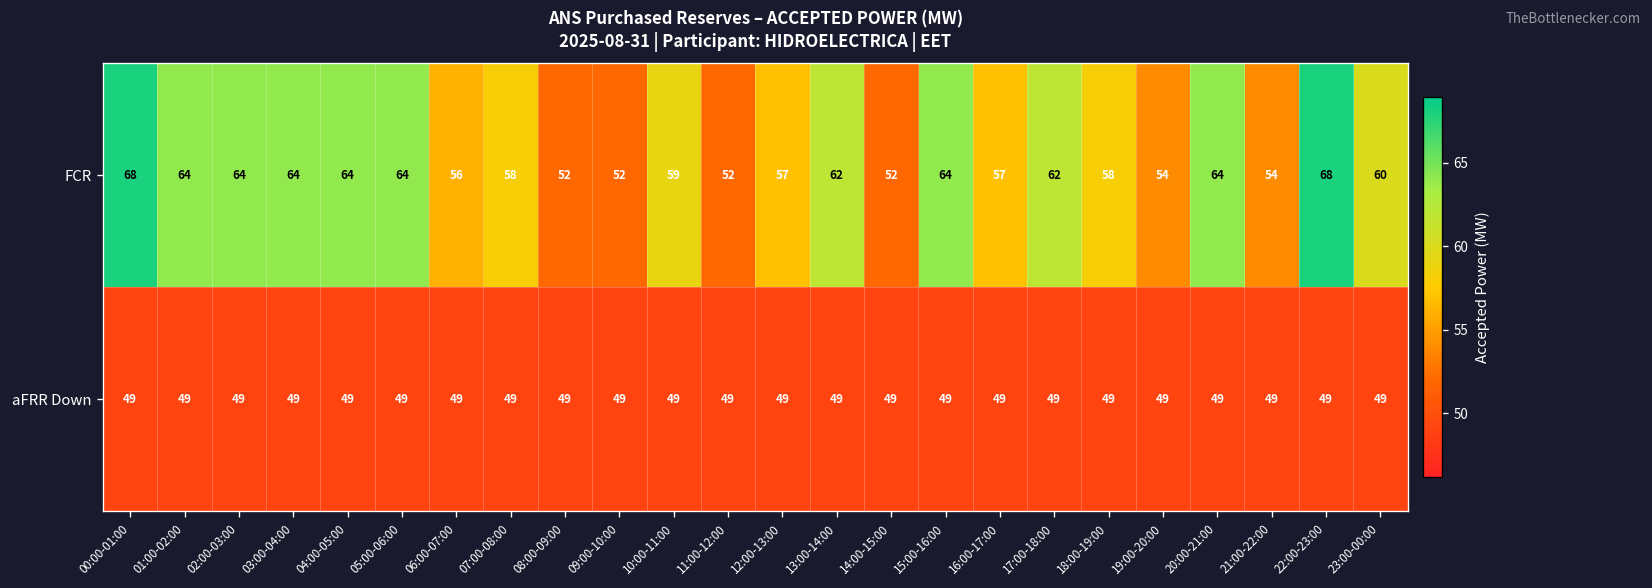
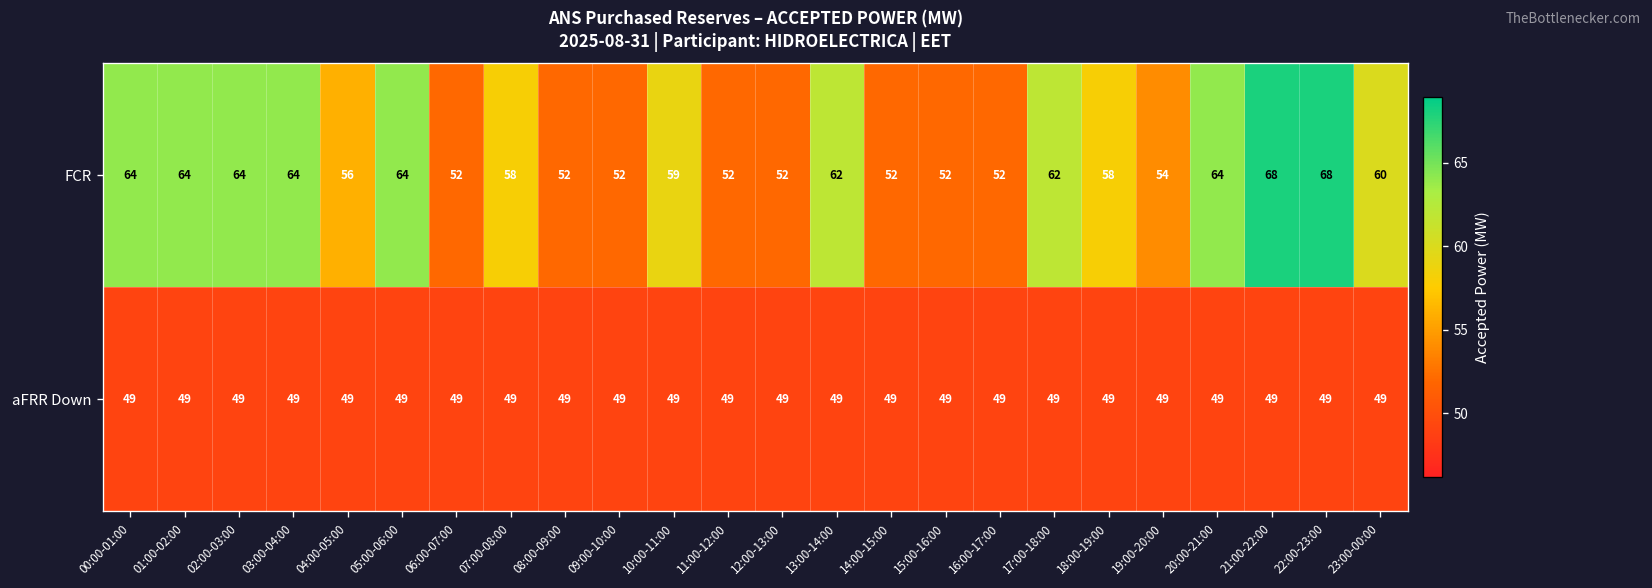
FCR, 00:00-01:00: 68 -> 64
FCR, 04:00-05:00: 64 -> 56
FCR, 06:00-07:00: 56 -> 52
FCR, 12:00-13:00: 57 -> 52
FCR, 15:00-16:00: 64 -> 52
FCR, 16:00-17:00: 57 -> 52
FCR, 21:00-22:00: 54 -> 68
